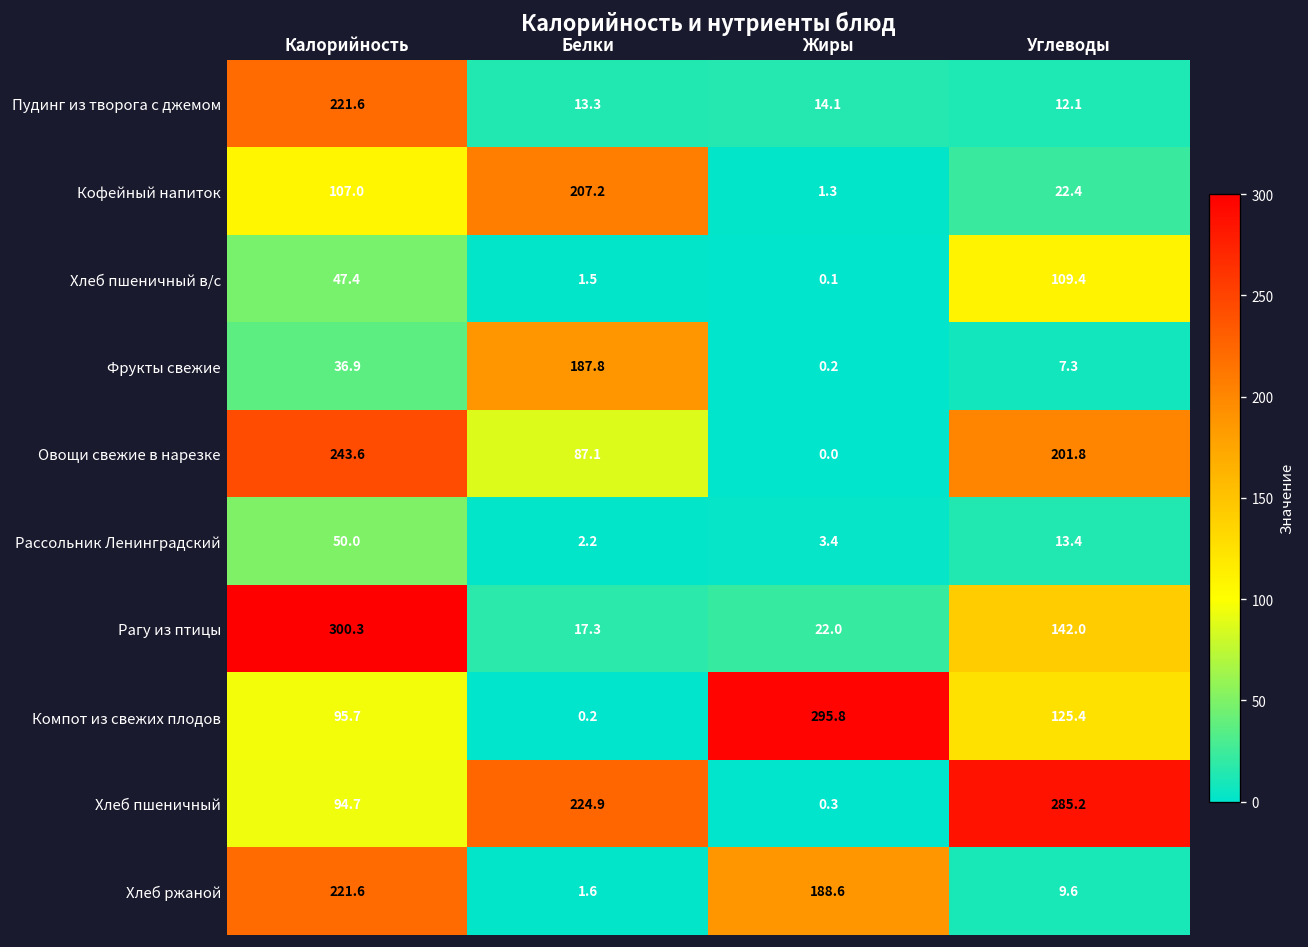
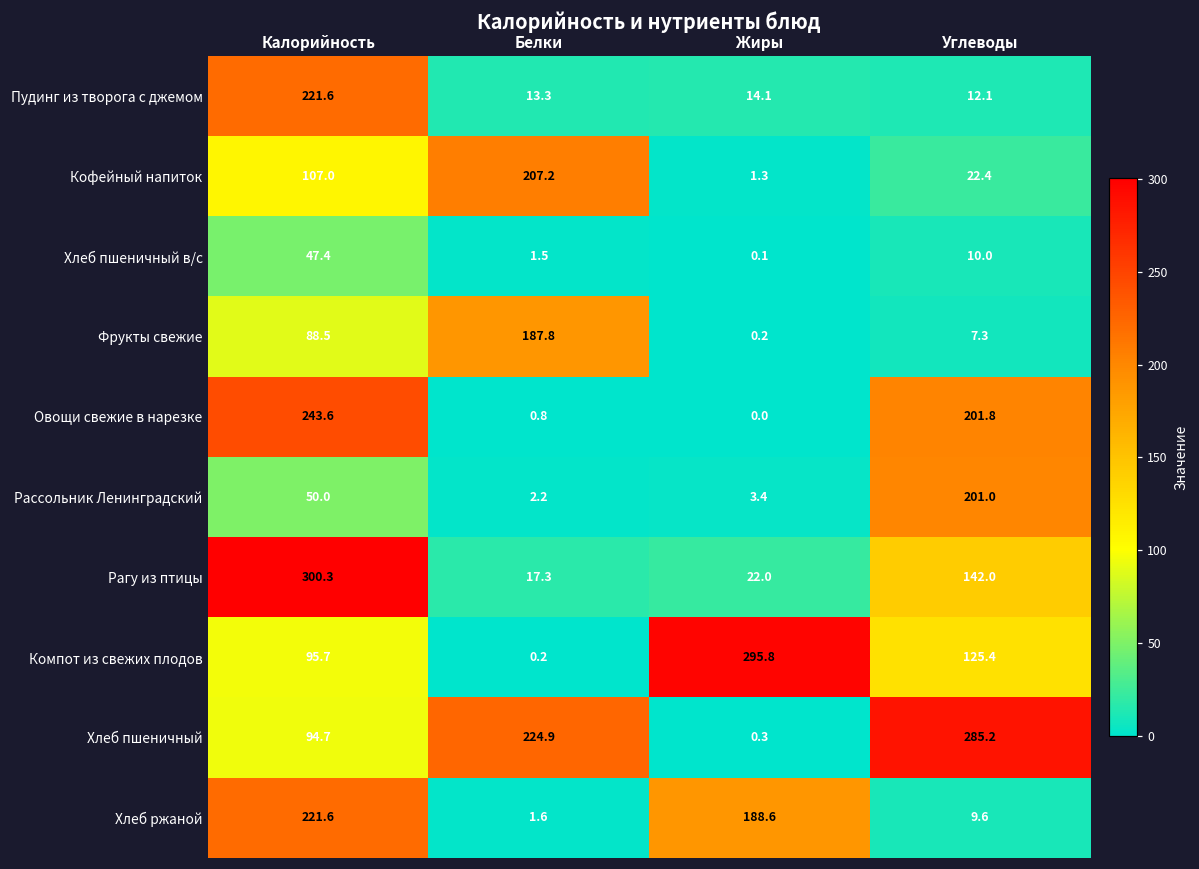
Хлеб пшеничный в/с, Углеводы: 109.4 -> 10.0
Фрукты свежие, Калорийность: 36.9 -> 88.5
Овощи свежие в нарезке, Белки: 87.1 -> 0.8
Рассольник Ленинградский, Углеводы: 13.4 -> 201.0
